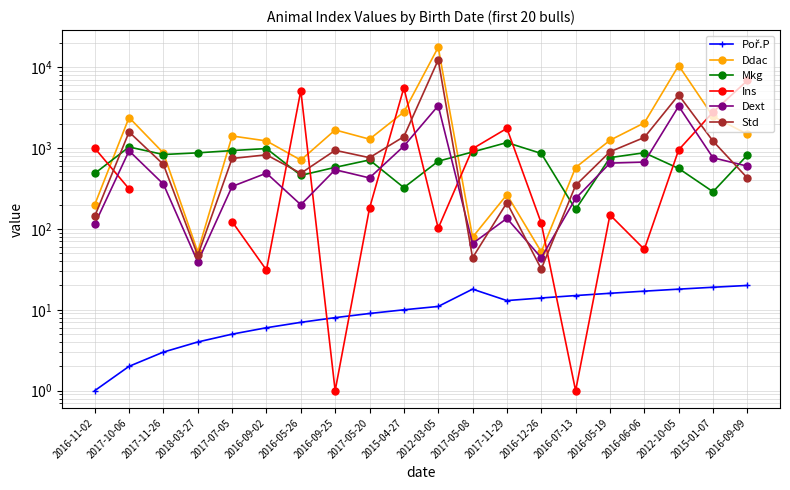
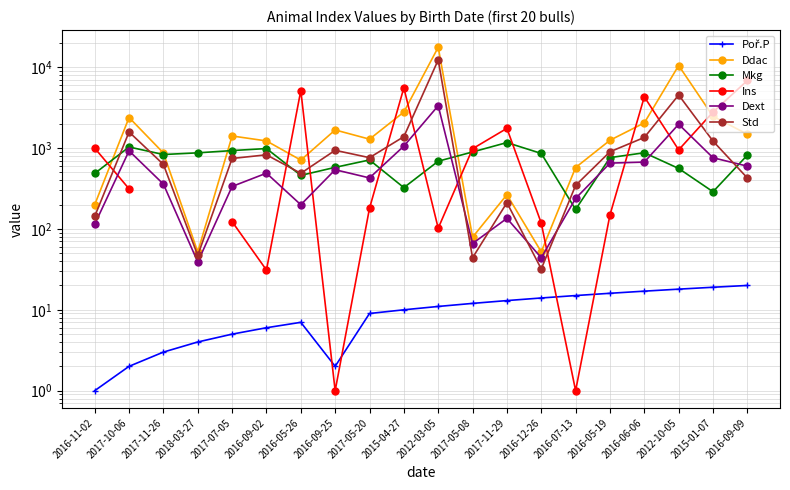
Poř.P, 2016-09-25: 8 -> 2
Poř.P, 2017-05-08: 18 -> 12
Ins, 2016-06-06: 60 -> 4000
Dext, 2012-10-05: 3300 -> 2000
